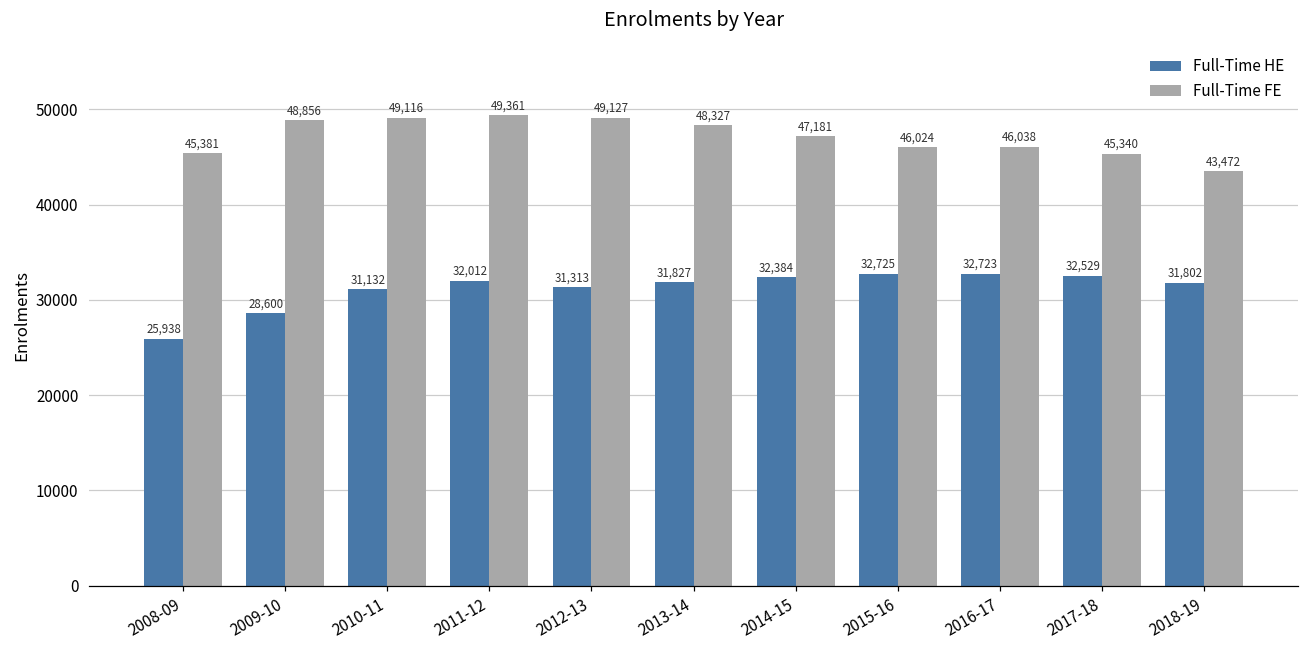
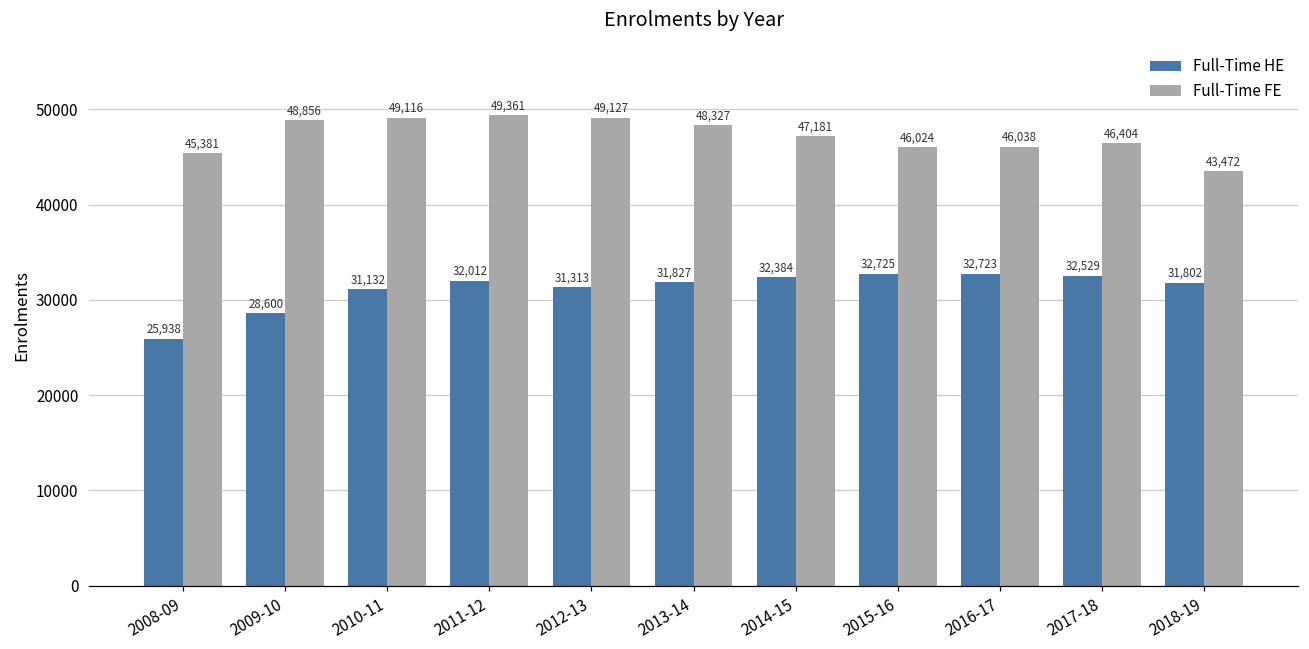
Full-Time FE, 2017-18: 45,340 -> 46,404
